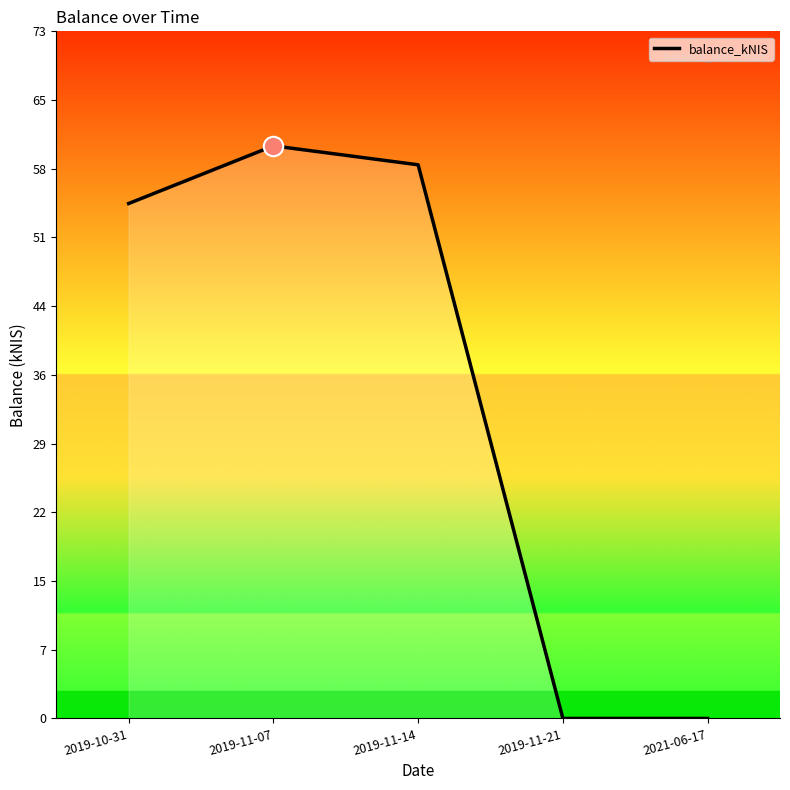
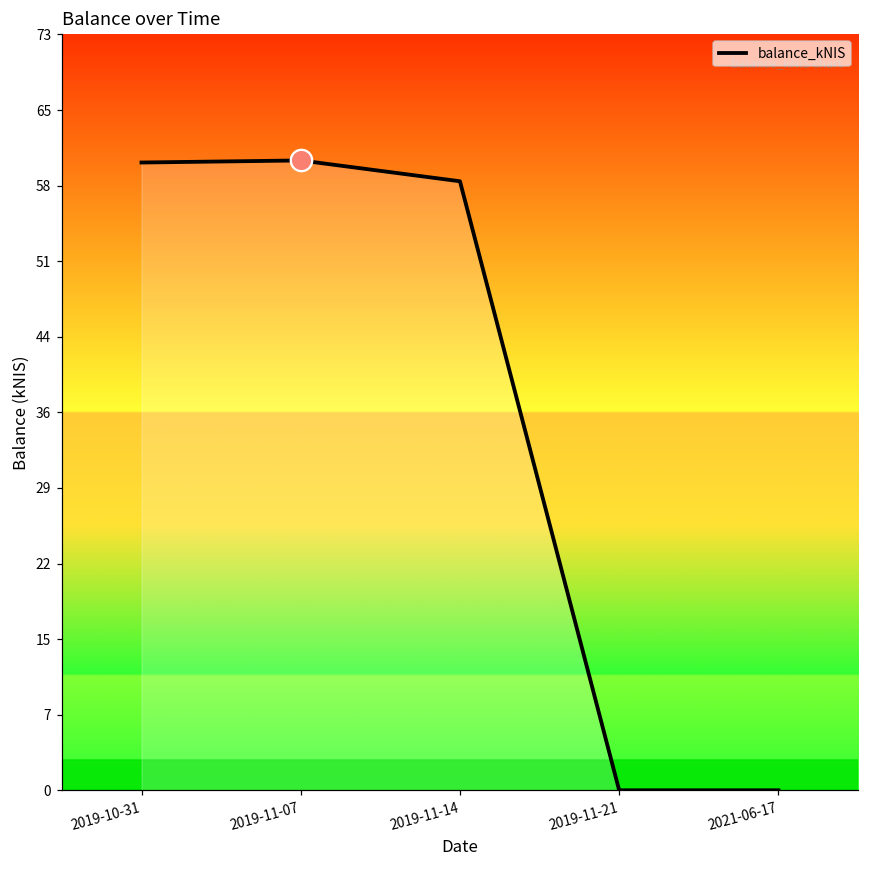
balance_kNIS, 2019-10-31: 54 -> 60
